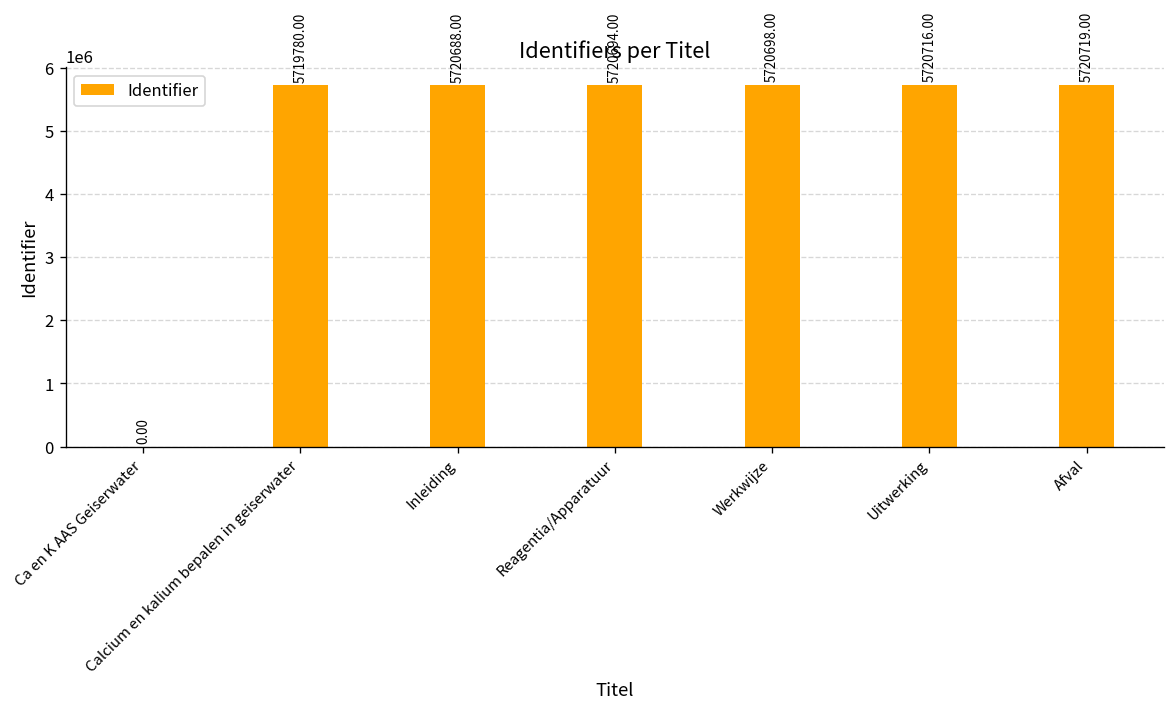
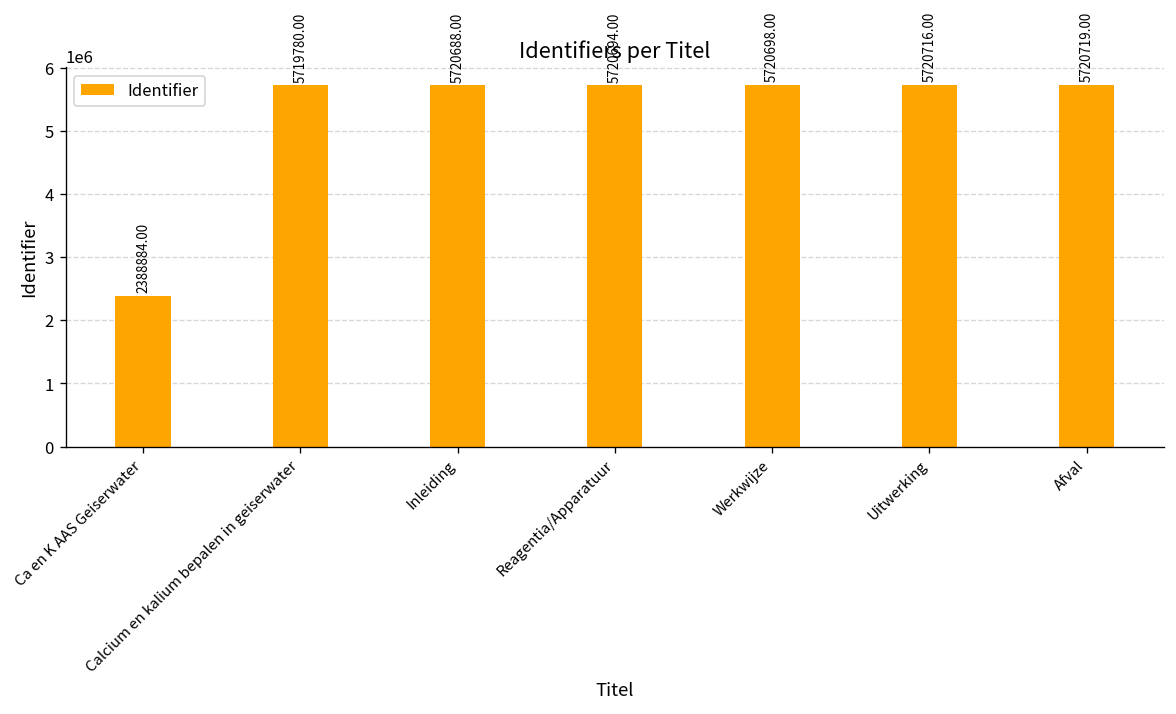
Ca en K AAS Geiserwater: 0.00 -> 2388884.00
